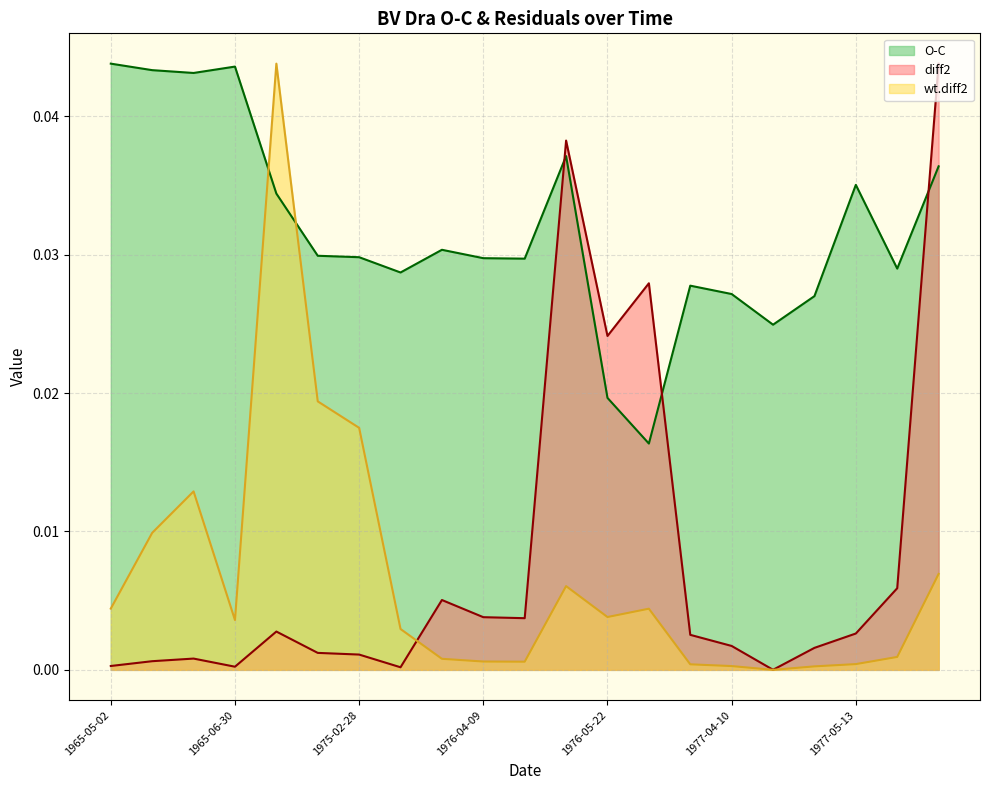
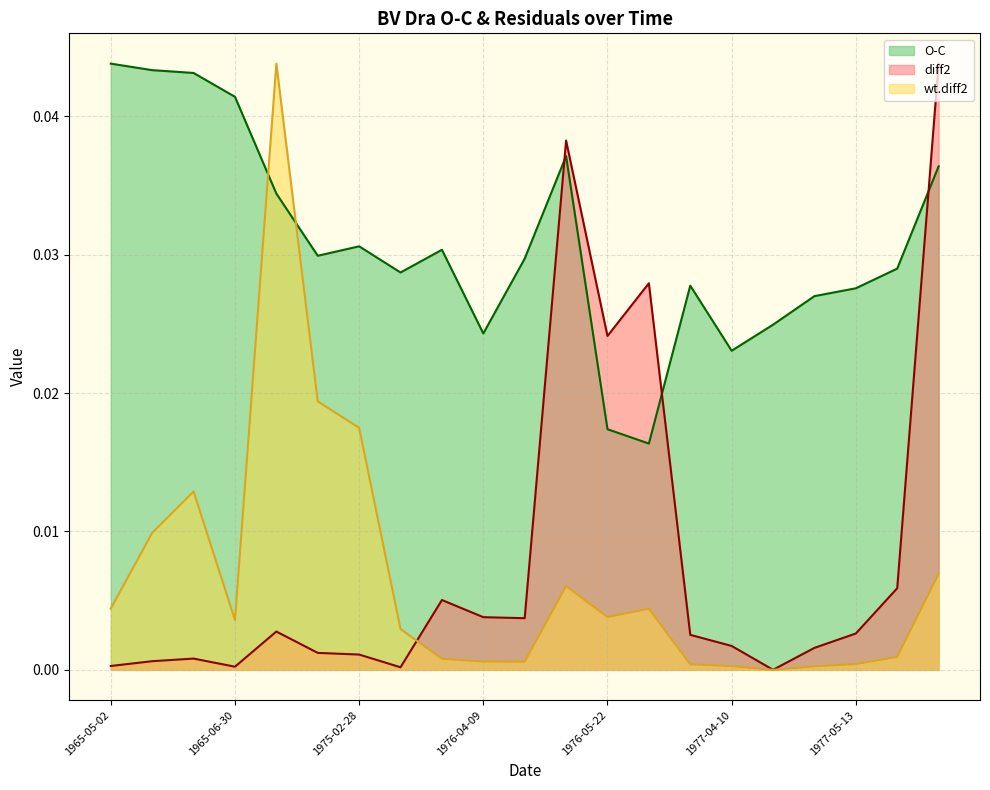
O-C, 1965-06-30: 0.0436 -> 0.0414
O-C, 1975-02-28: 0.0298 -> 0.0306
O-C, 1976-04-09: 0.0297 -> 0.0243
O-C, 1976-05-22: 0.0196 -> 0.0174
O-C, 1977-04-10: 0.0271 -> 0.0231
O-C, 1977-05-13: 0.0350 -> 0.0276
